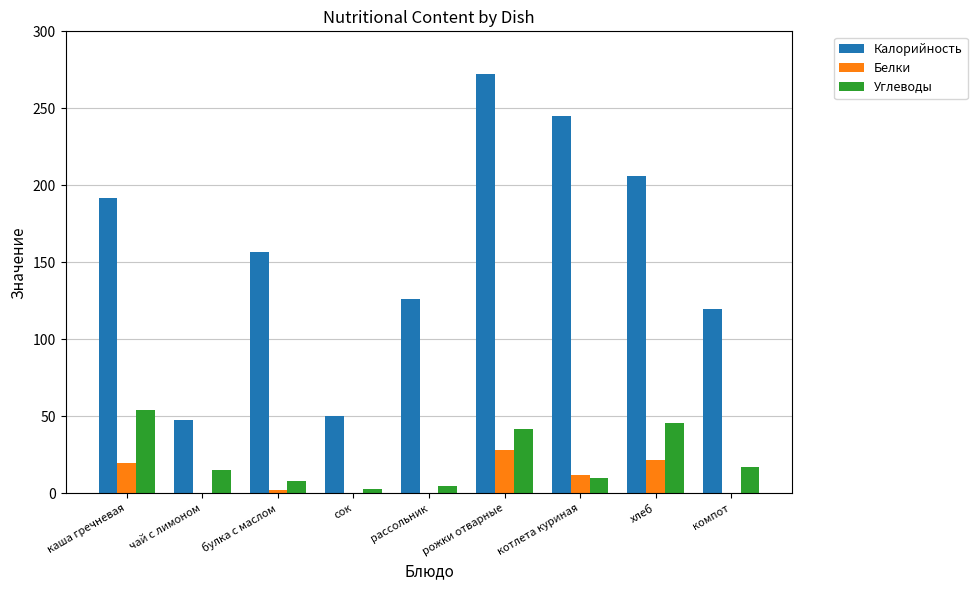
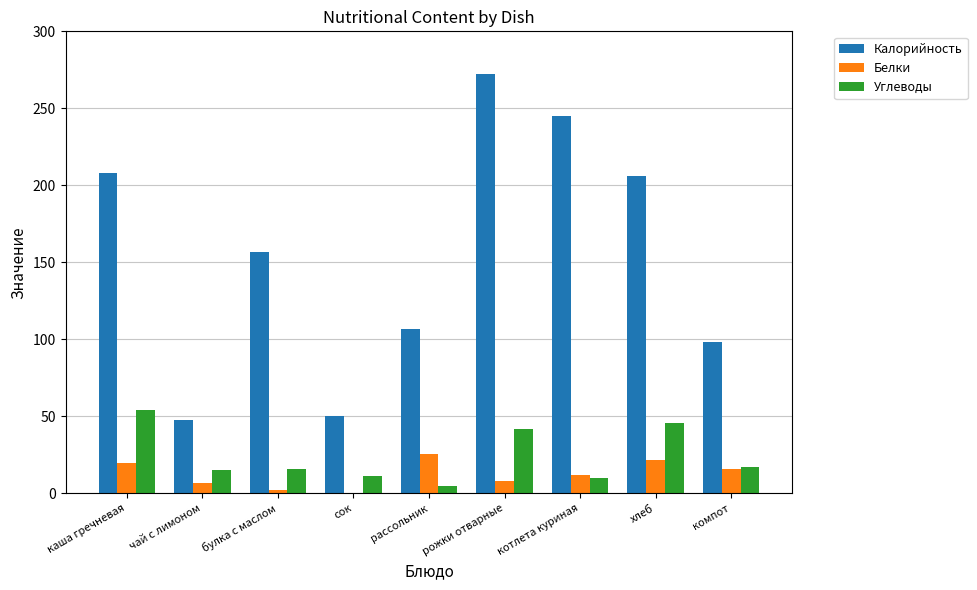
Калорийность, каша гречневая: 192 -> 208
Белки, чай с лимоном: 0 -> 7
Углеводы, булка с маслом: 8 -> 16
Углеводы, сок: 3 -> 11
Калорийность, рассольник: 126 -> 107
Белки, рассольник: 0 -> 26
Белки, рожки отварные: 28 -> 8
Калорийность, компот: 120 -> 98
Белки, компот: 0 -> 16
